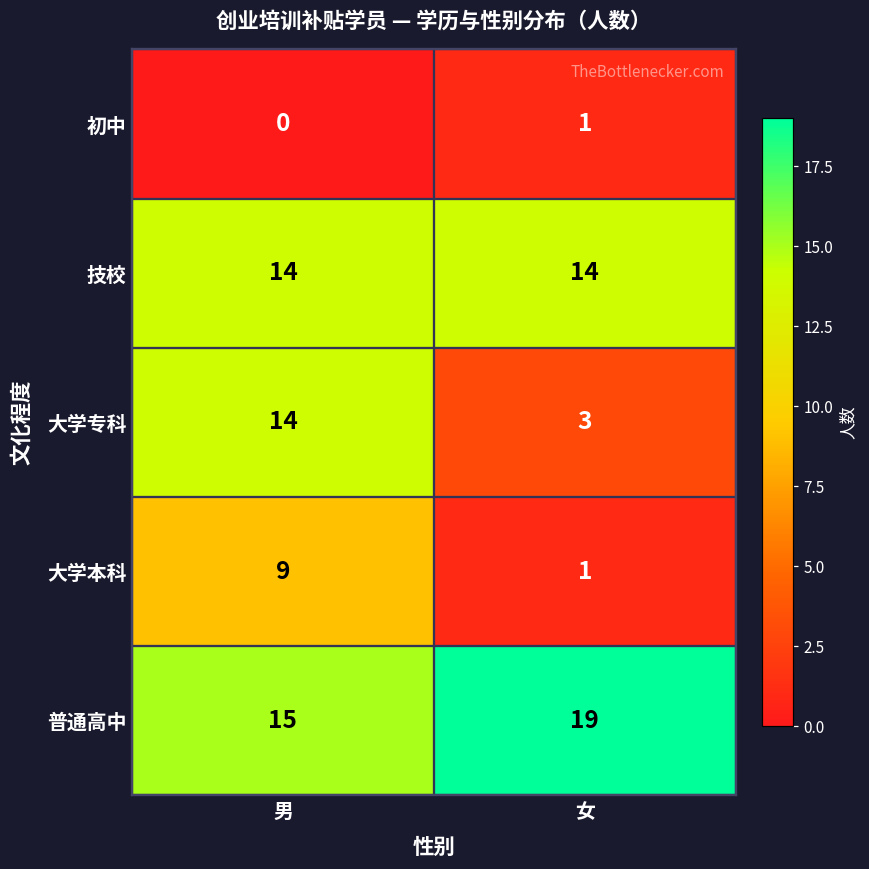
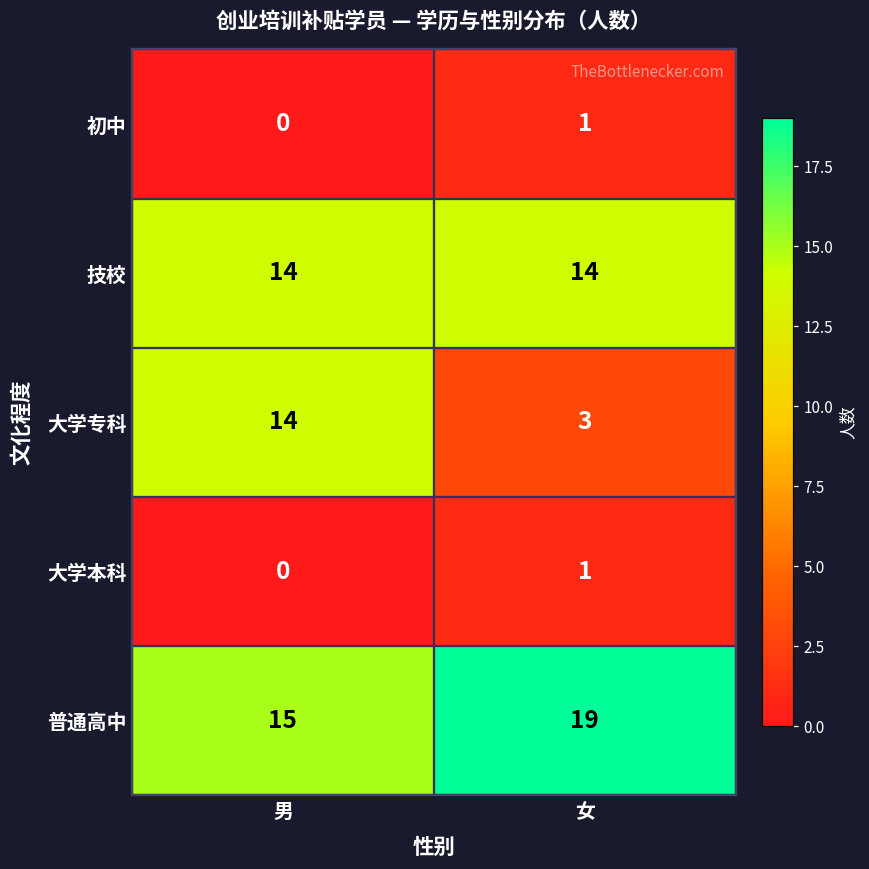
大学本科, 男: 9 -> 0
